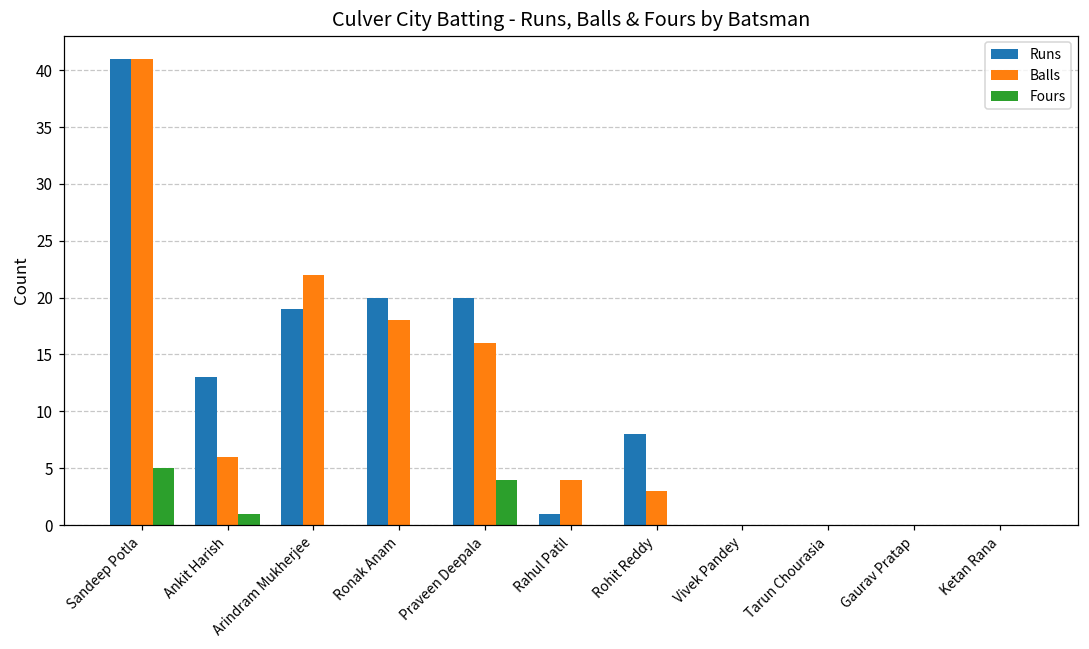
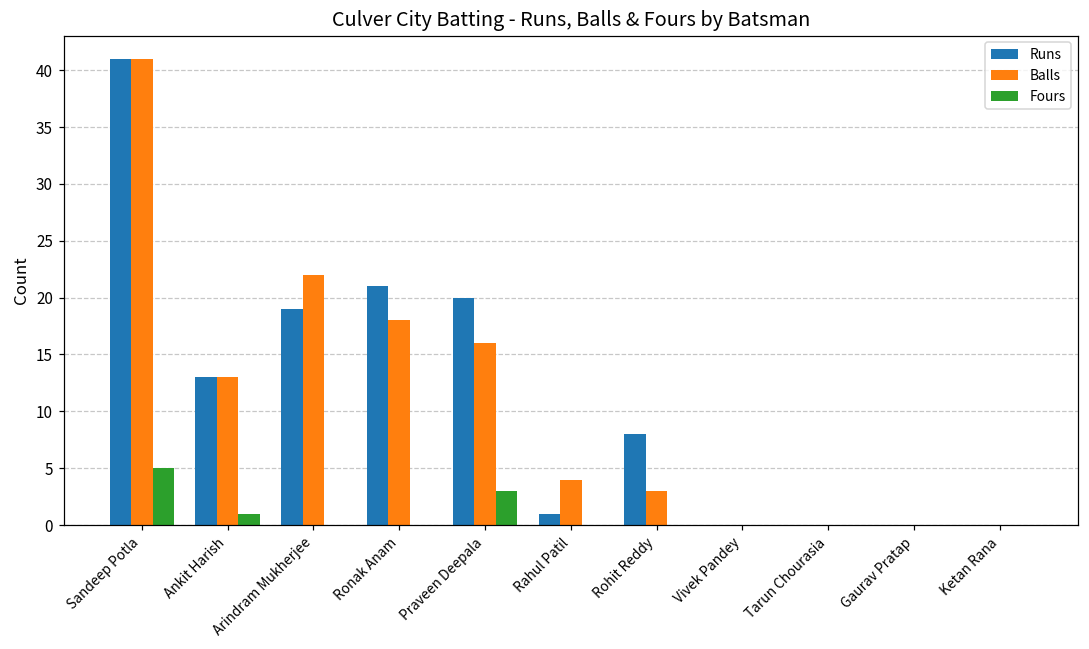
Balls, Ankit Harish: 6 -> 13
Runs, Ronak Anam: 20 -> 21
Fours, Praveen Deepala: 4 -> 3
